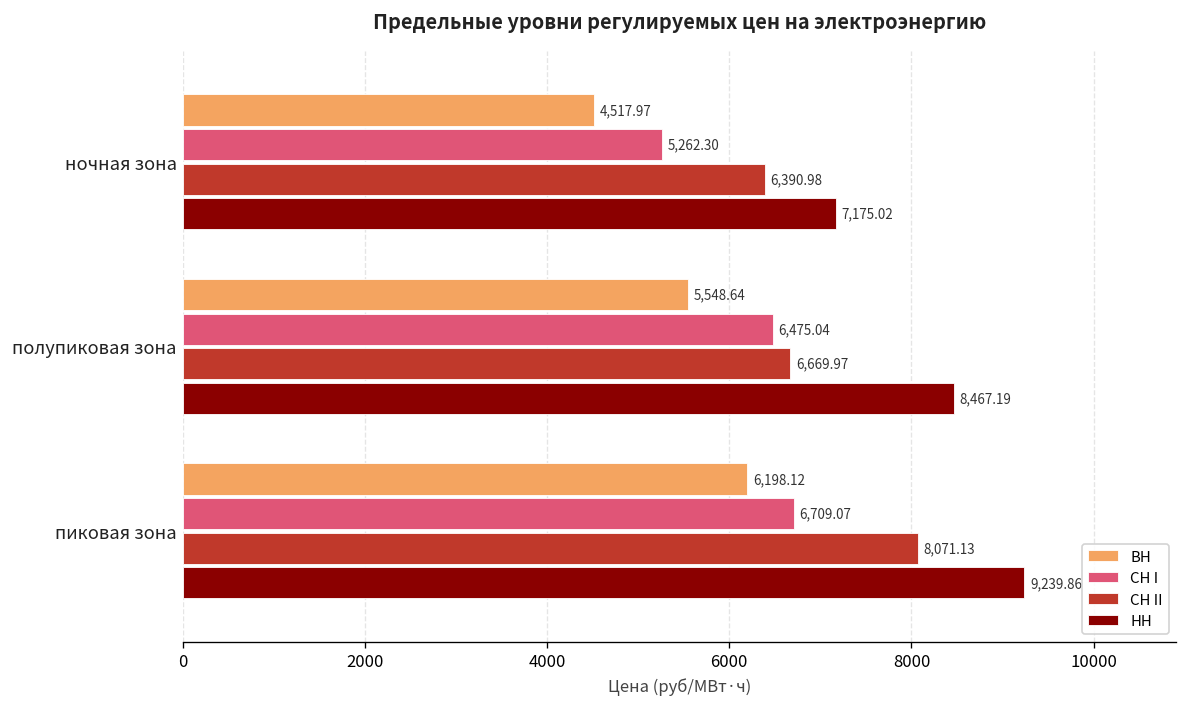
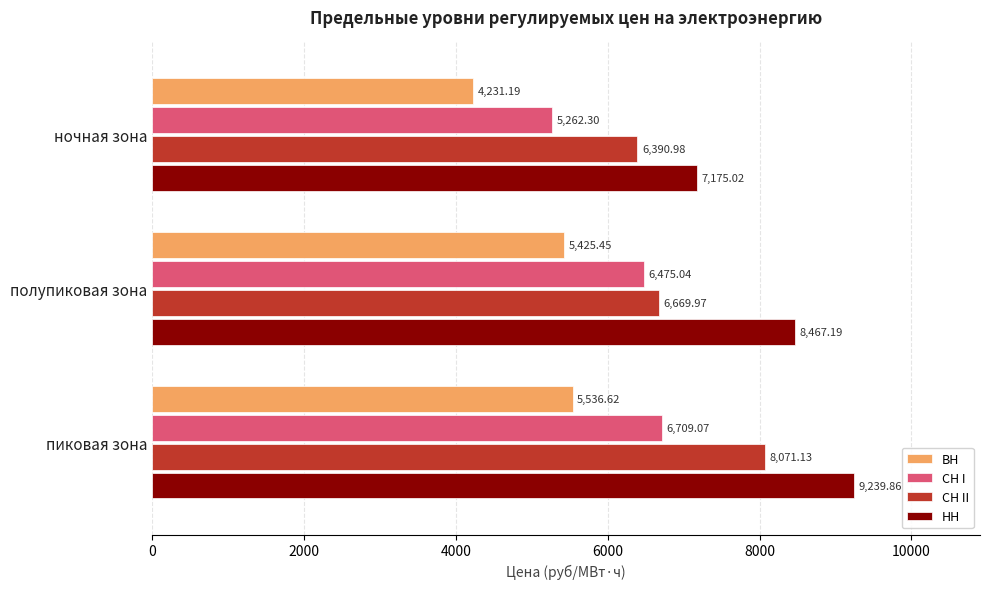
ВН, ночная зона: 4,517.97 -> 4,231.19
ВН, полупиковая зона: 5,548.64 -> 5,425.45
ВН, пиковая зона: 6,198.12 -> 5,536.62
